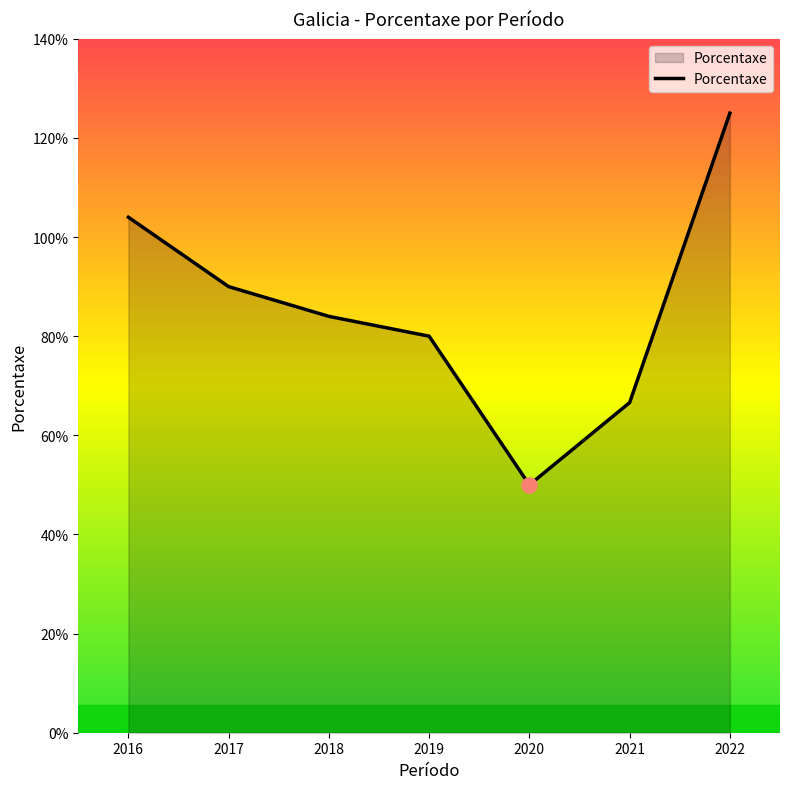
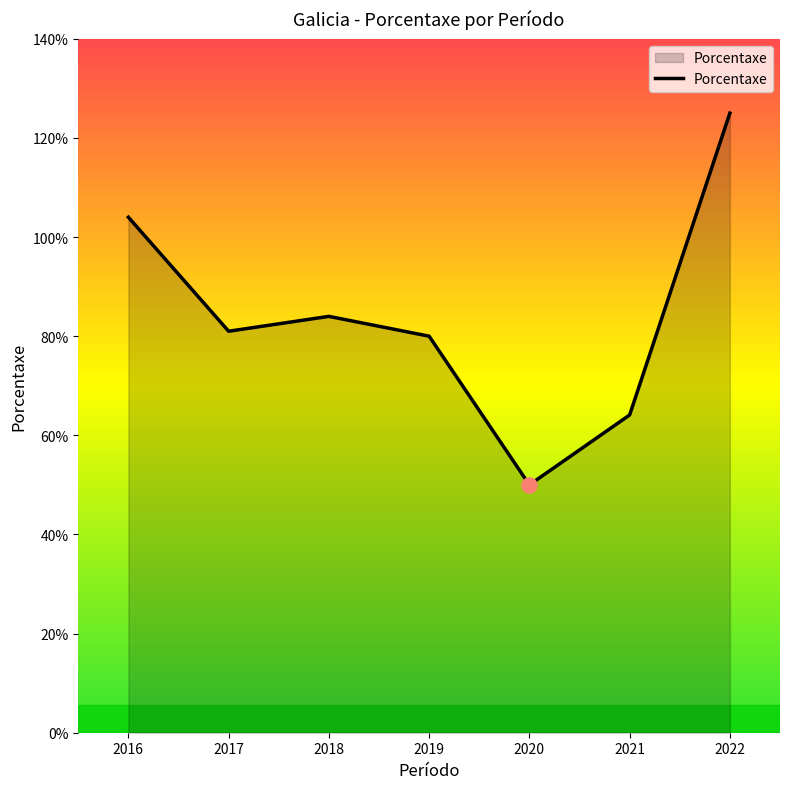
Porcentaxe, 2017: 90% -> 81%
Porcentaxe, 2021: 67% -> 64%
